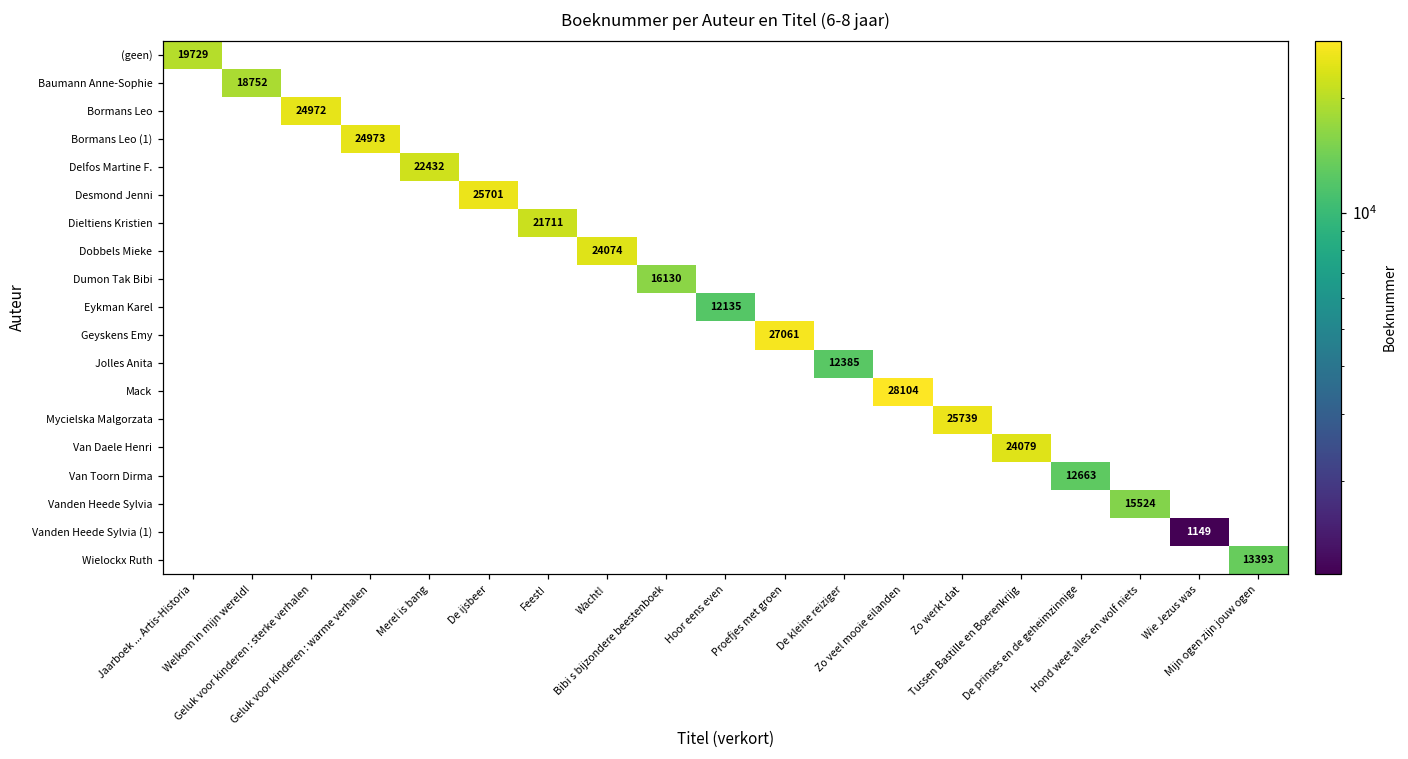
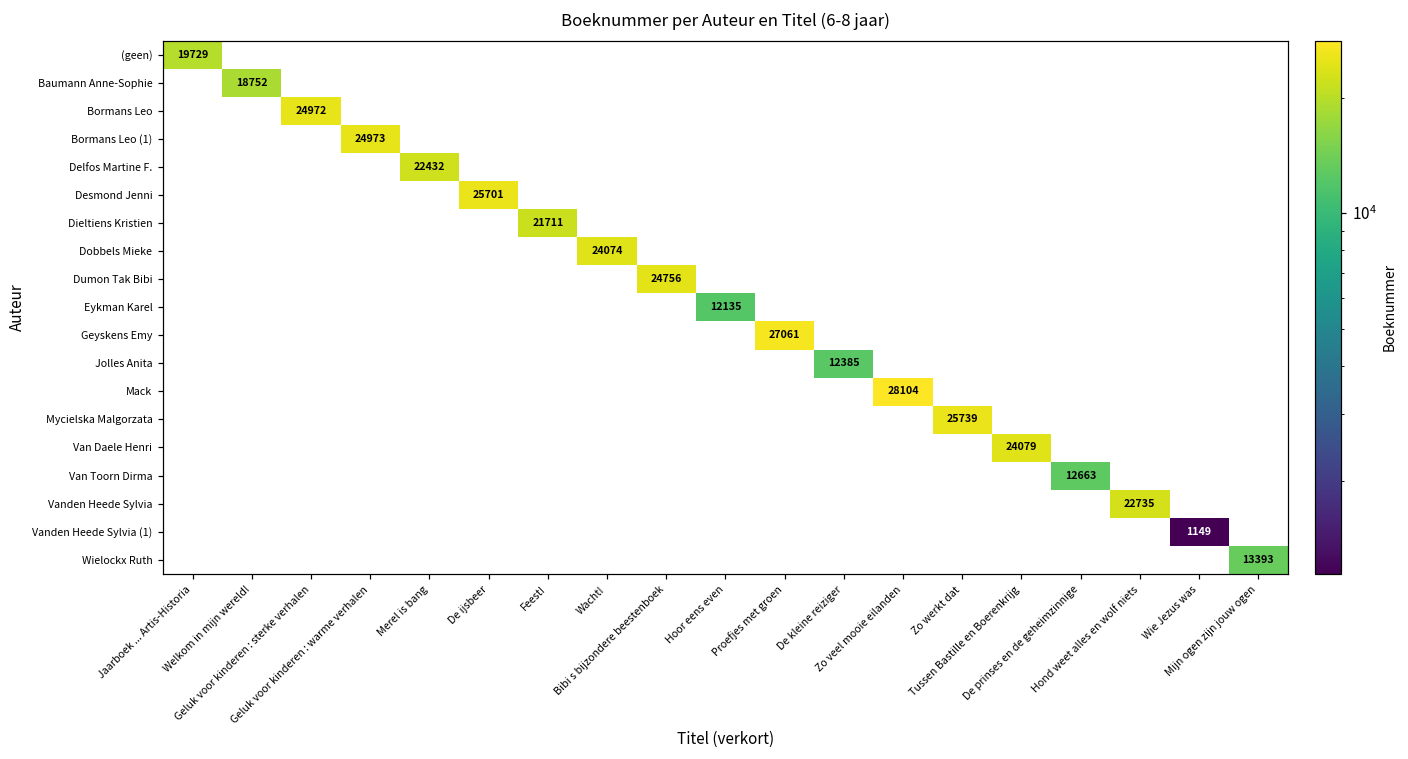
Dumon Tak Bibi, Bibi s bijzondere beestenboek: 16130 -> 24756
Vanden Heede Sylvia, Hond weet alles en wolf niets: 15524 -> 22735
